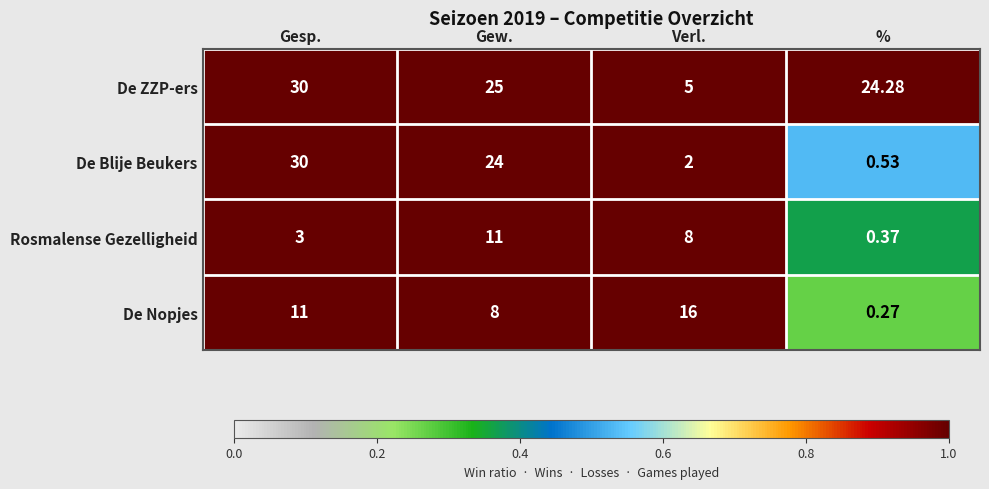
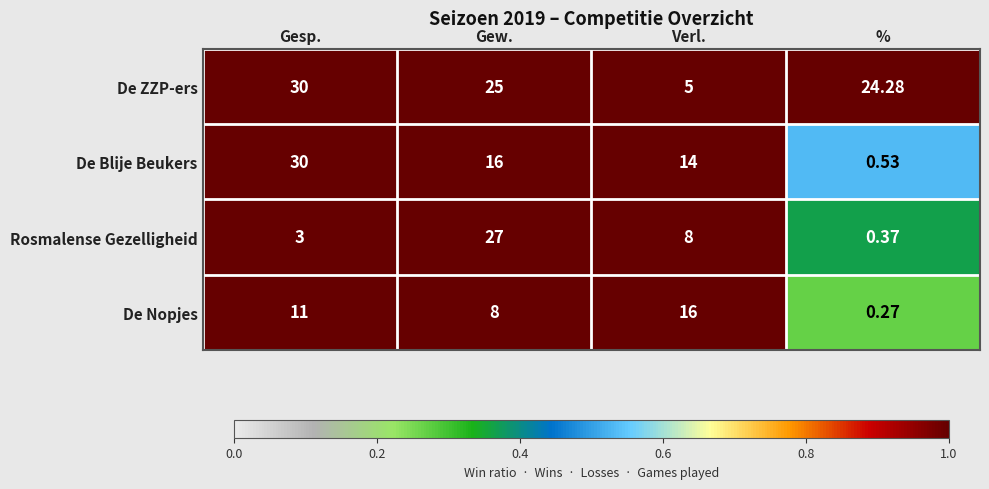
De Blije Beukers, Gew.: 24 -> 16
De Blije Beukers, Verl.: 2 -> 14
Rosmalense Gezelligheid, Gew.: 11 -> 27
